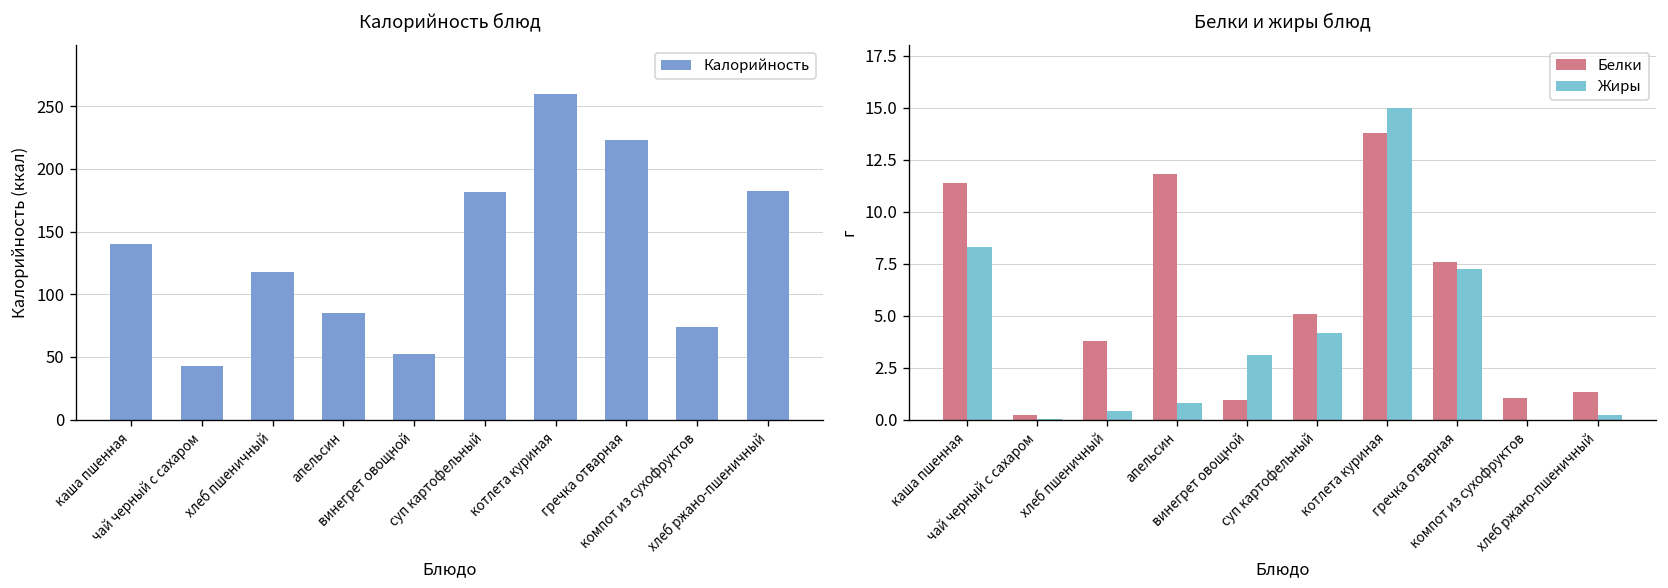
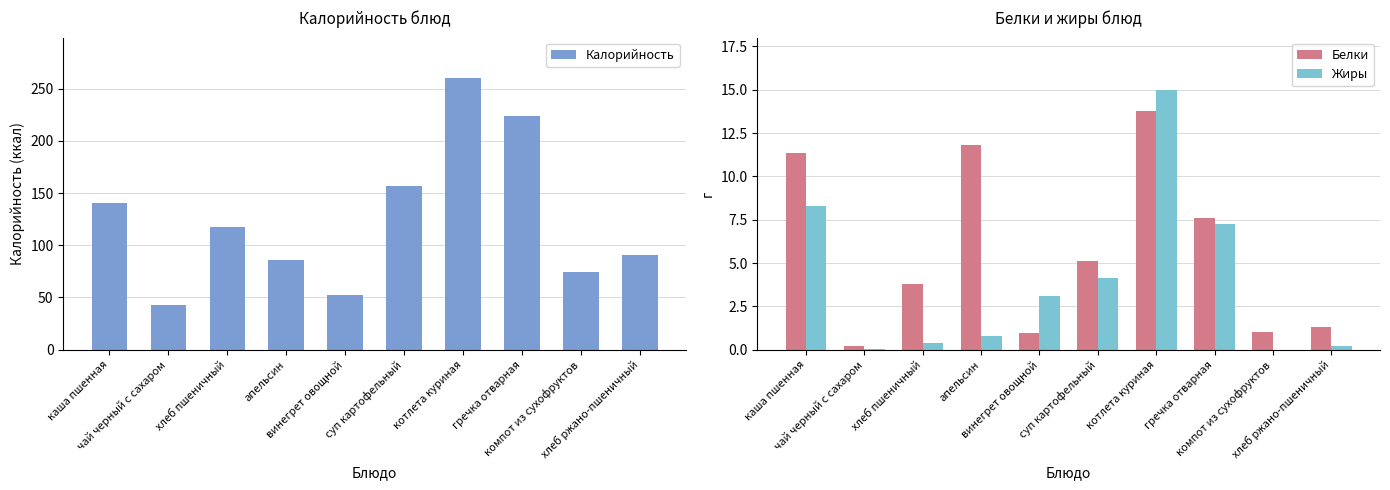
Калорийность блюд, суп картофельный: 182 -> 156
Калорийность блюд, хлеб ржано-пшеничный: 183 -> 91
